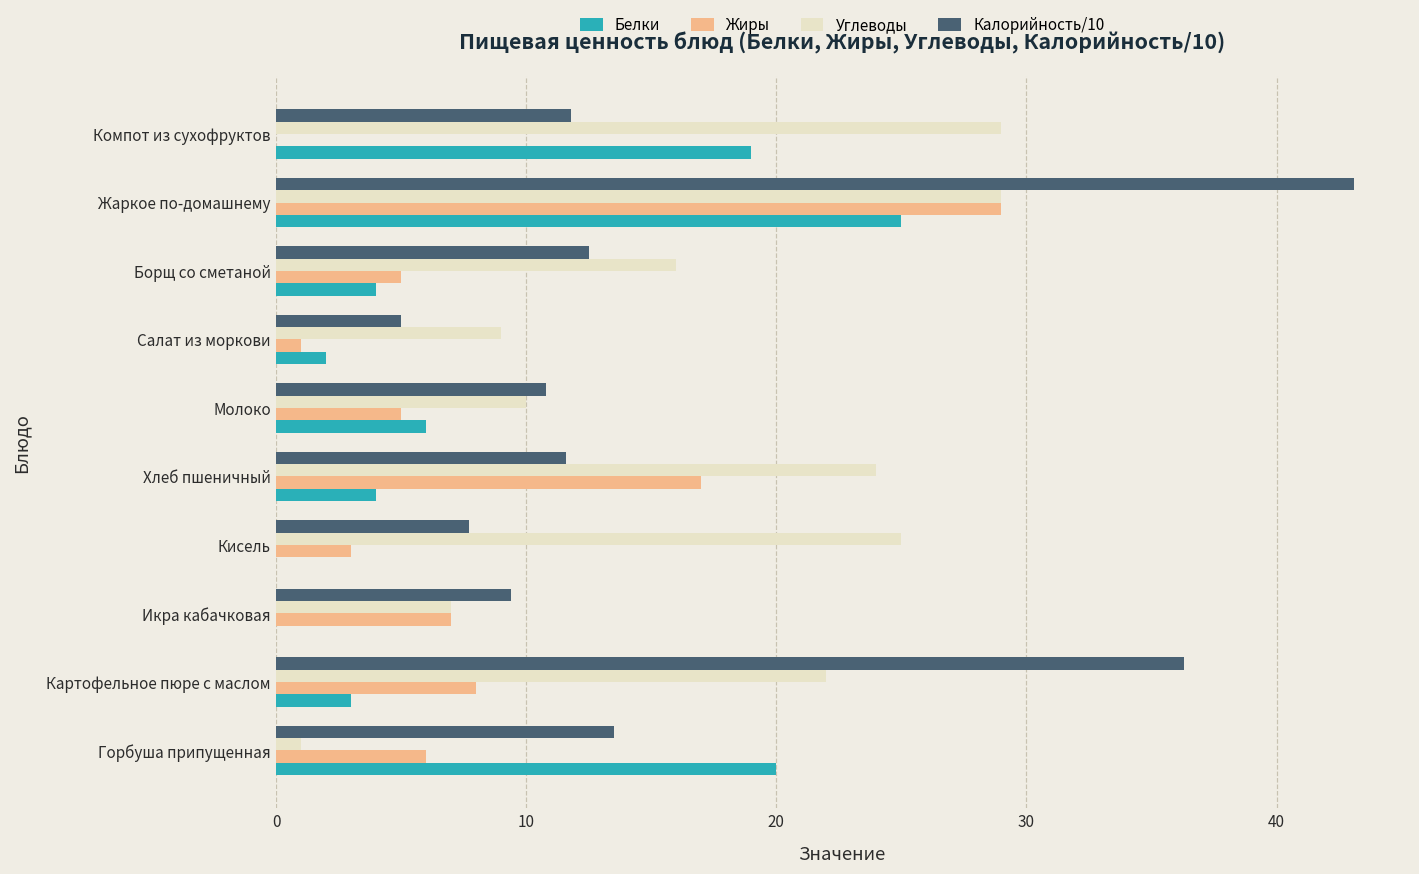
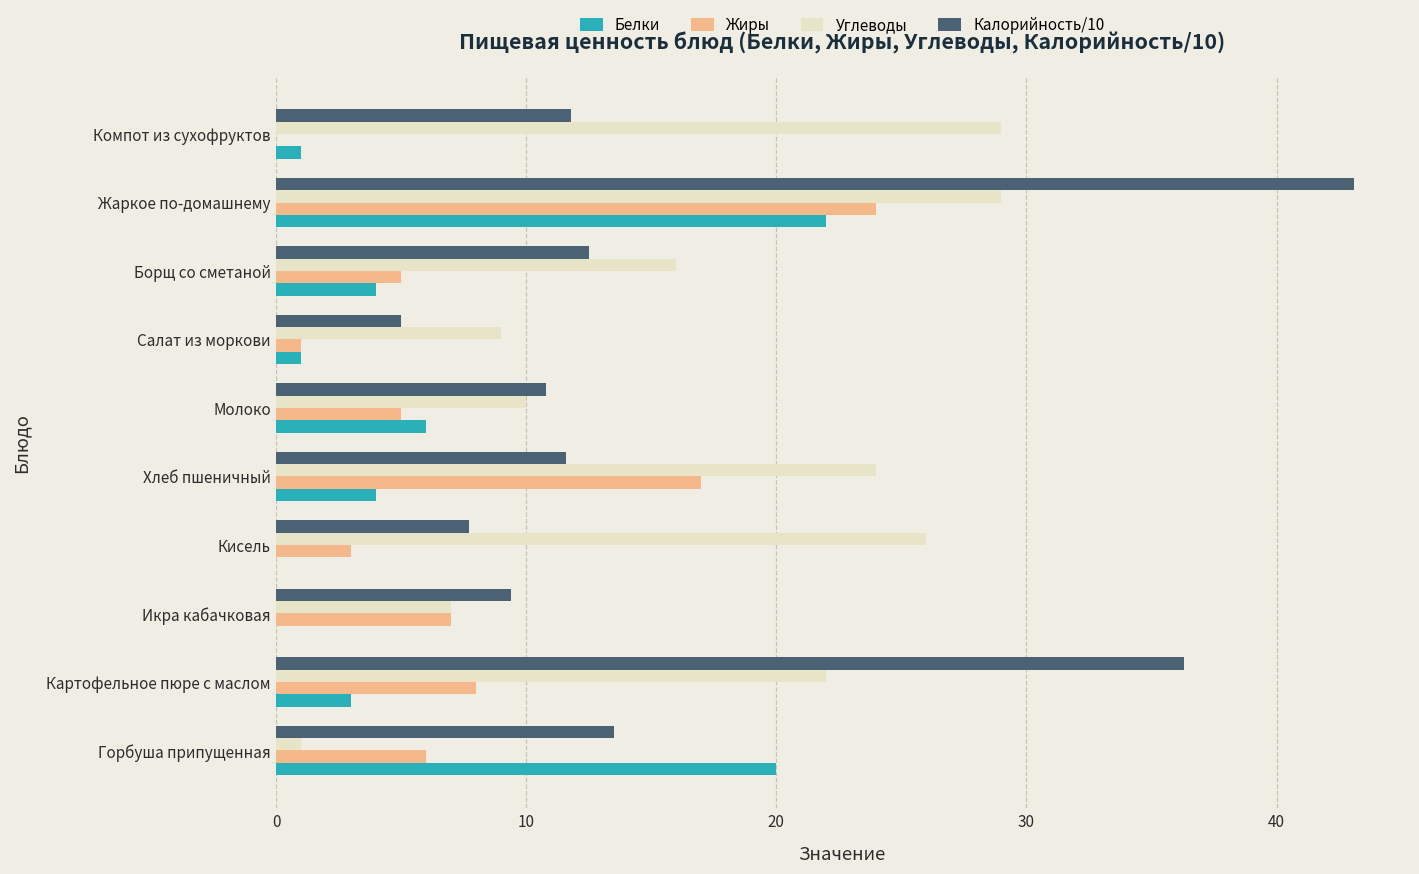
Белки, Компот из сухофруктов: 19 -> 1
Жиры, Жаркое по-домашнему: 29 -> 24
Белки, Жаркое по-домашнему: 25 -> 22
Белки, Салат из моркови: 2 -> 1
Углеводы, Кисель: 25 -> 26
